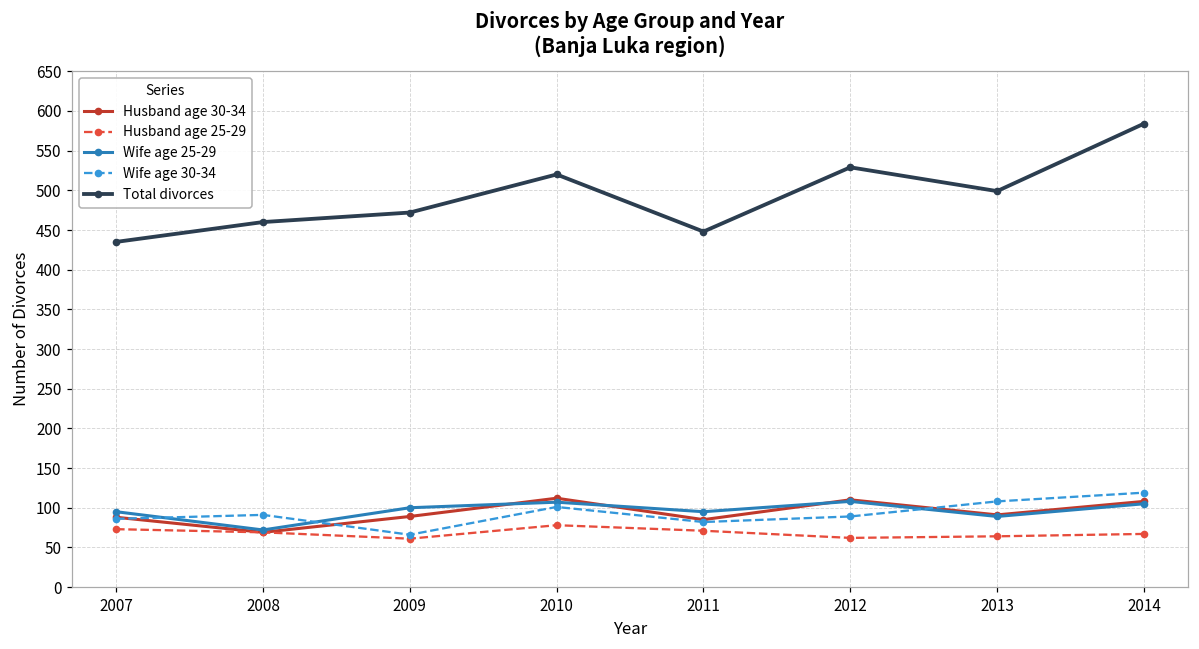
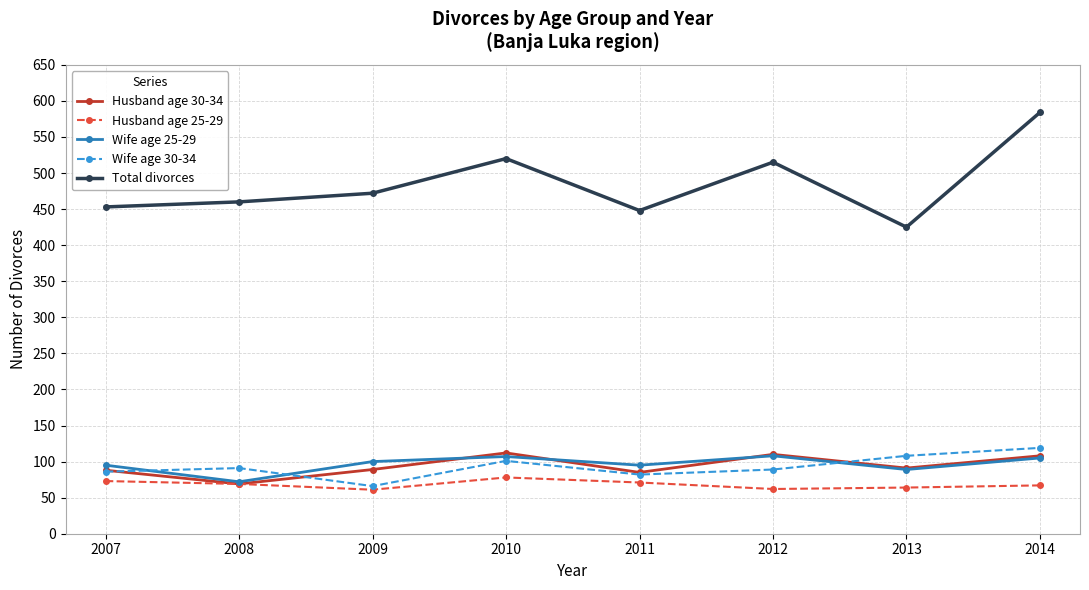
Total divorces, 2007: 440 -> 450
Total divorces, 2012: 530 -> 520
Total divorces, 2013: 500 -> 430
